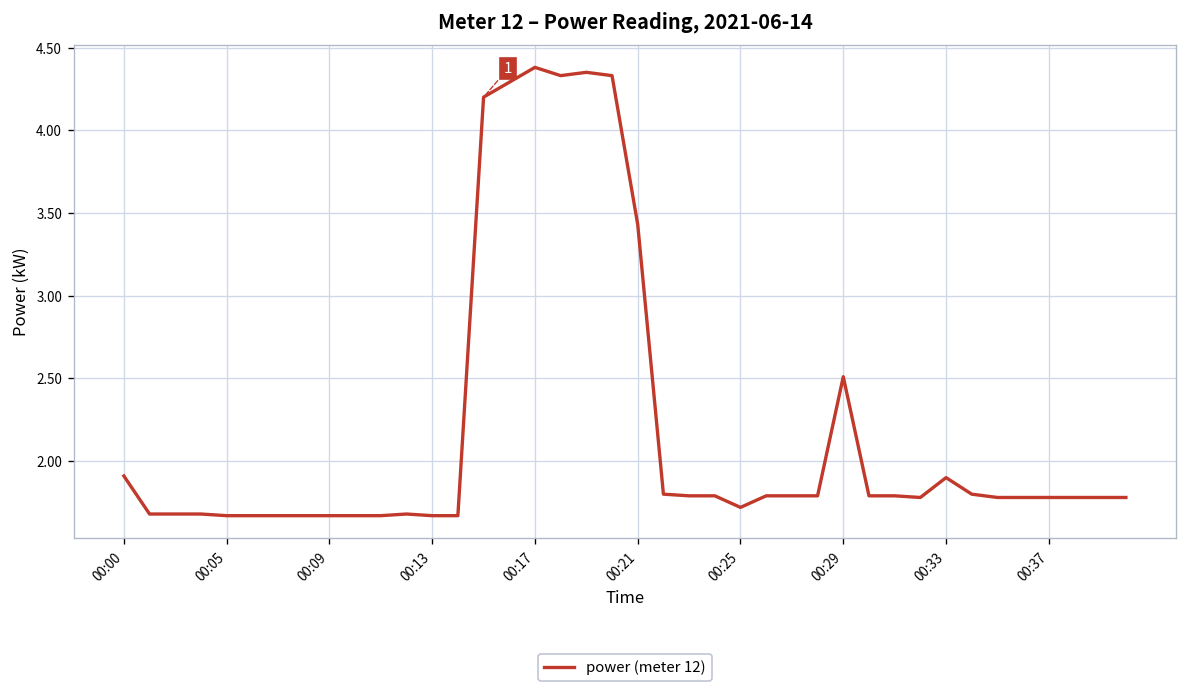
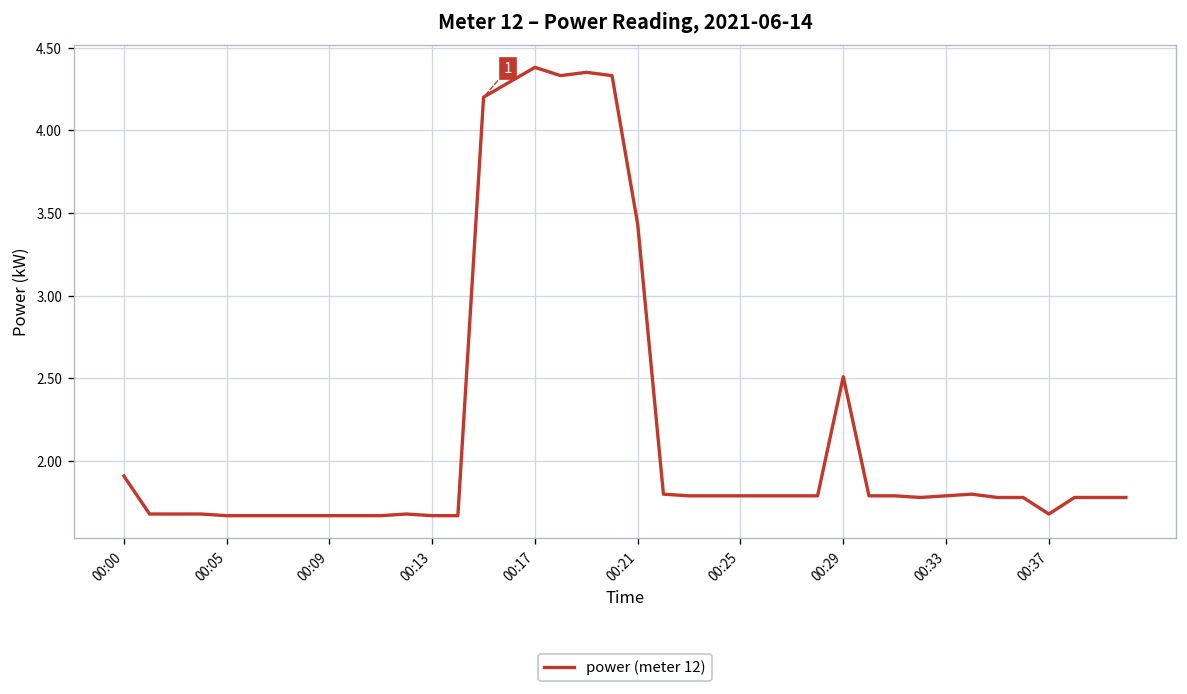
00:25: 1.72 -> 1.79
00:33: 1.90 -> 1.79
00:37: 1.78 -> 1.68
